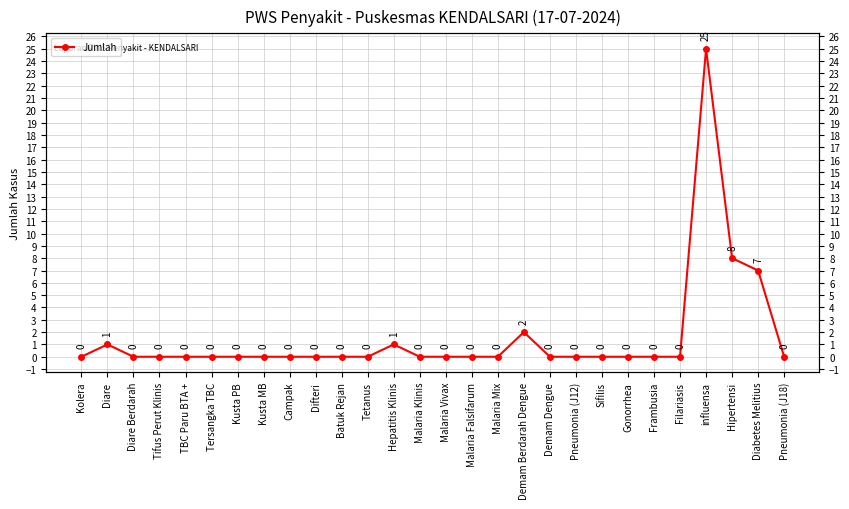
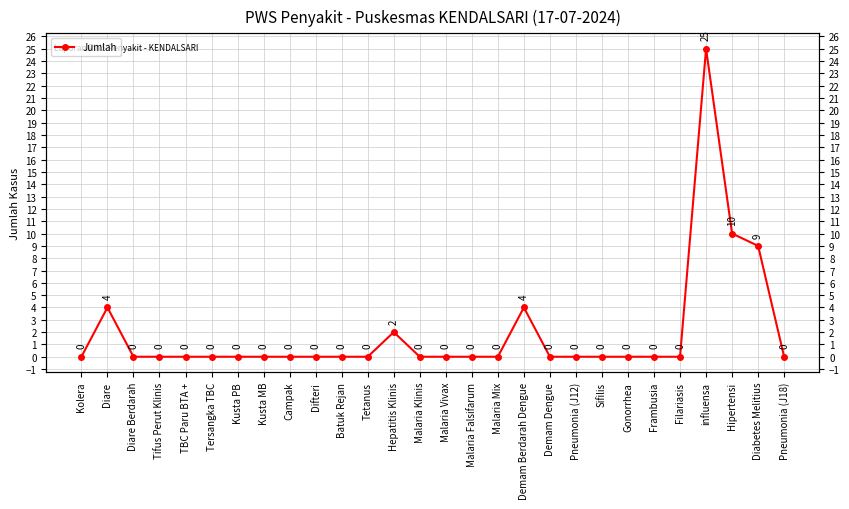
Diare: 1 -> 4
Hepatitis Klinis: 1 -> 2
Demam Berdarah Dengue: 2 -> 4
Hipertensi: 8 -> 10
Diabetes Melitius: 7 -> 9
